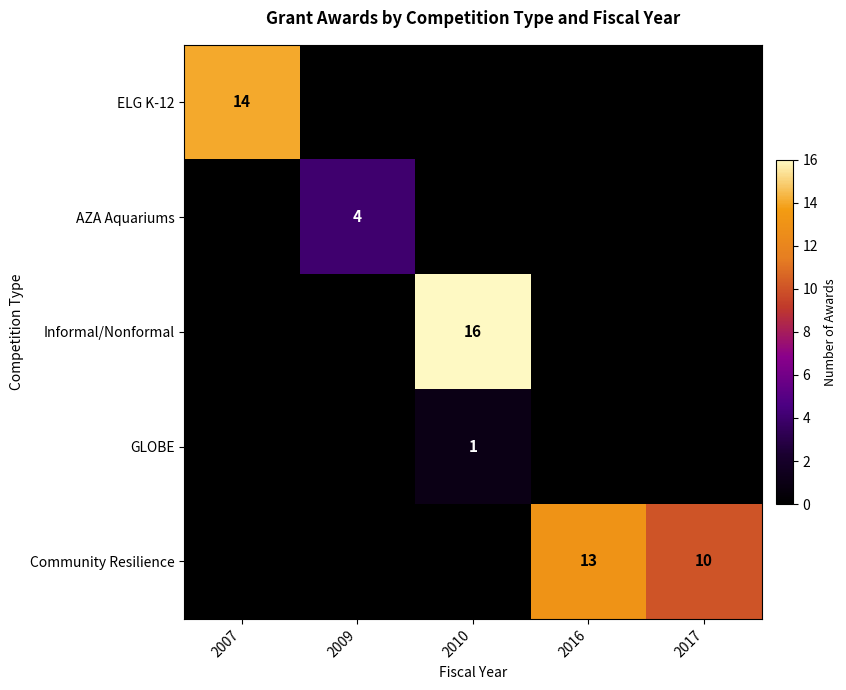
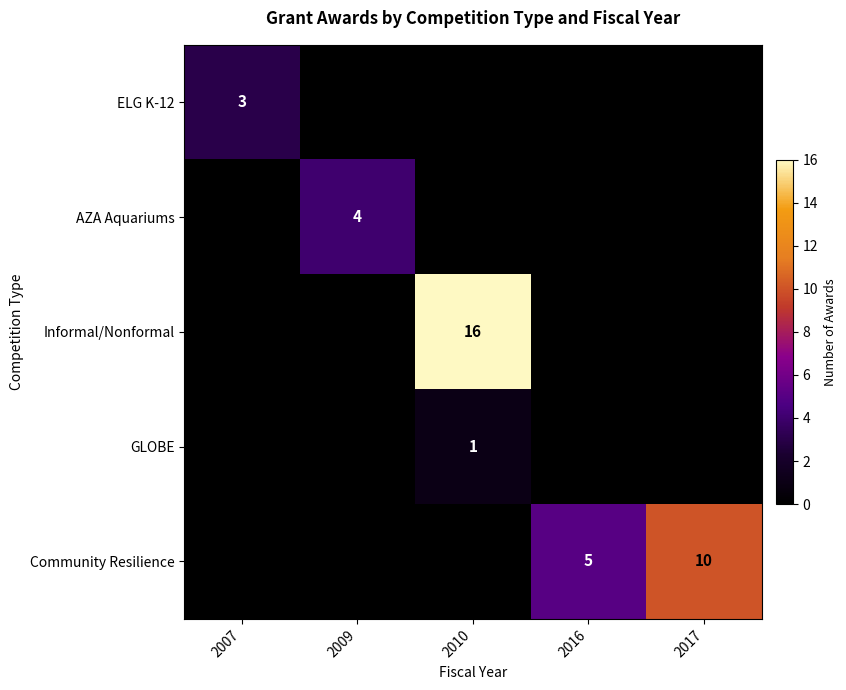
ELG K-12, 2007: 14 -> 3
Community Resilience, 2016: 13 -> 5
